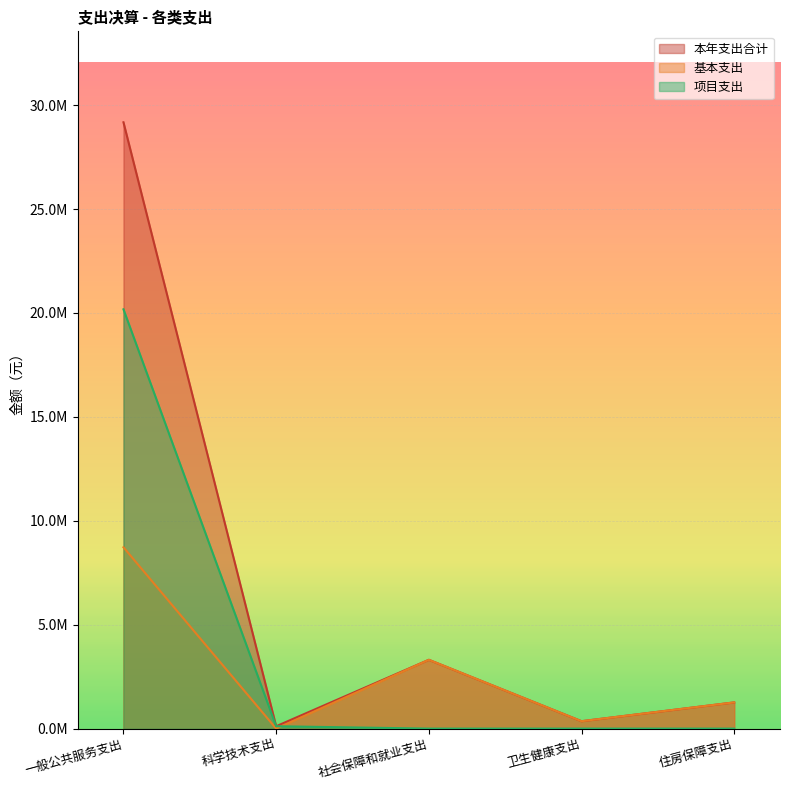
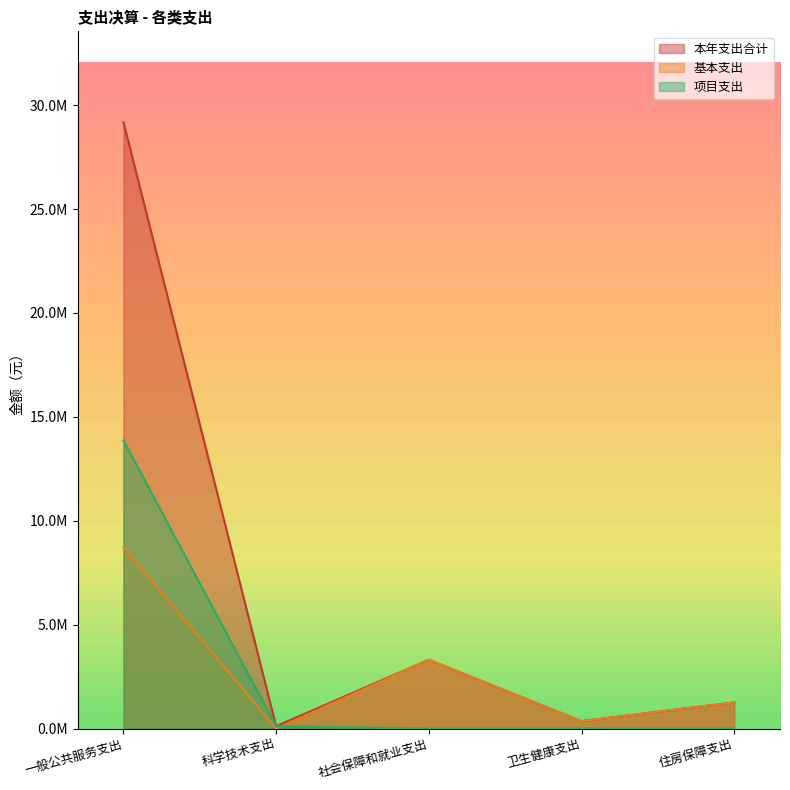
项目支出, 一般公共服务支出: 20200000 -> 13900000
